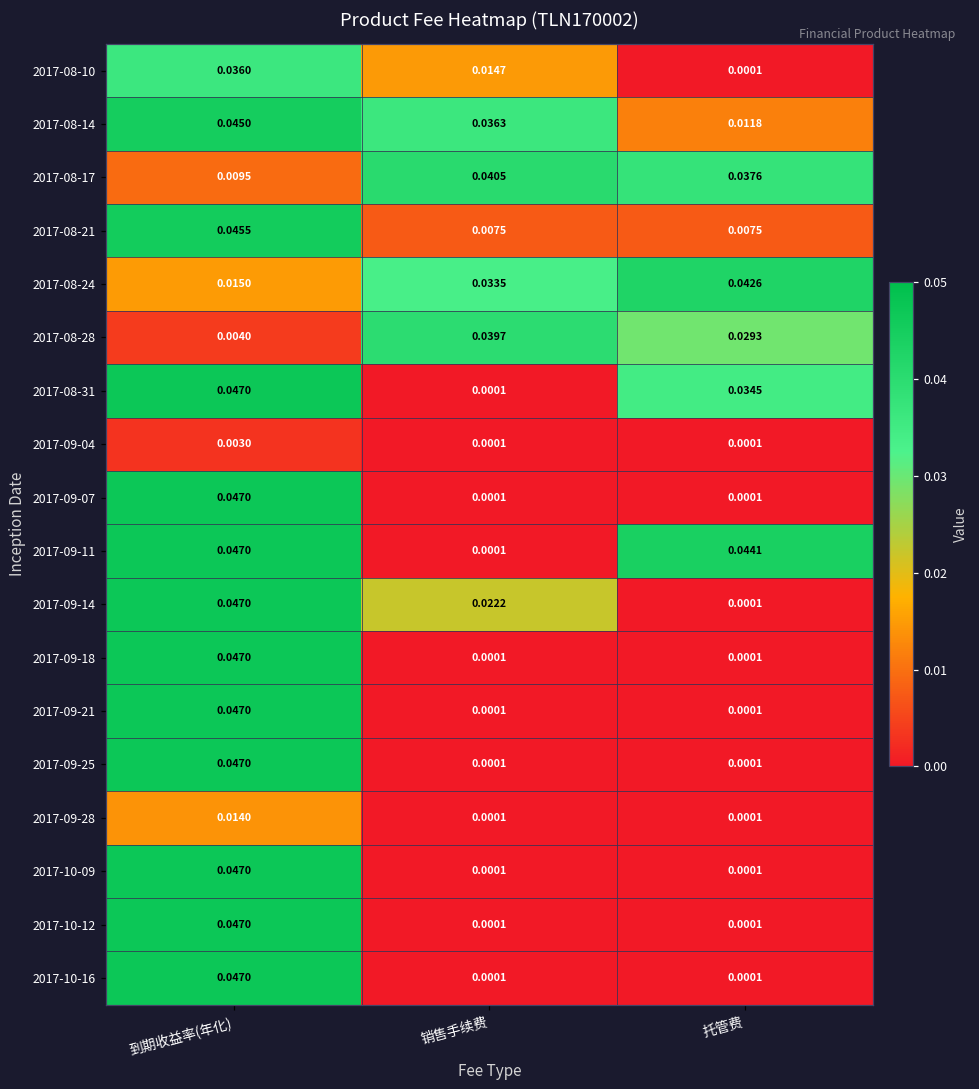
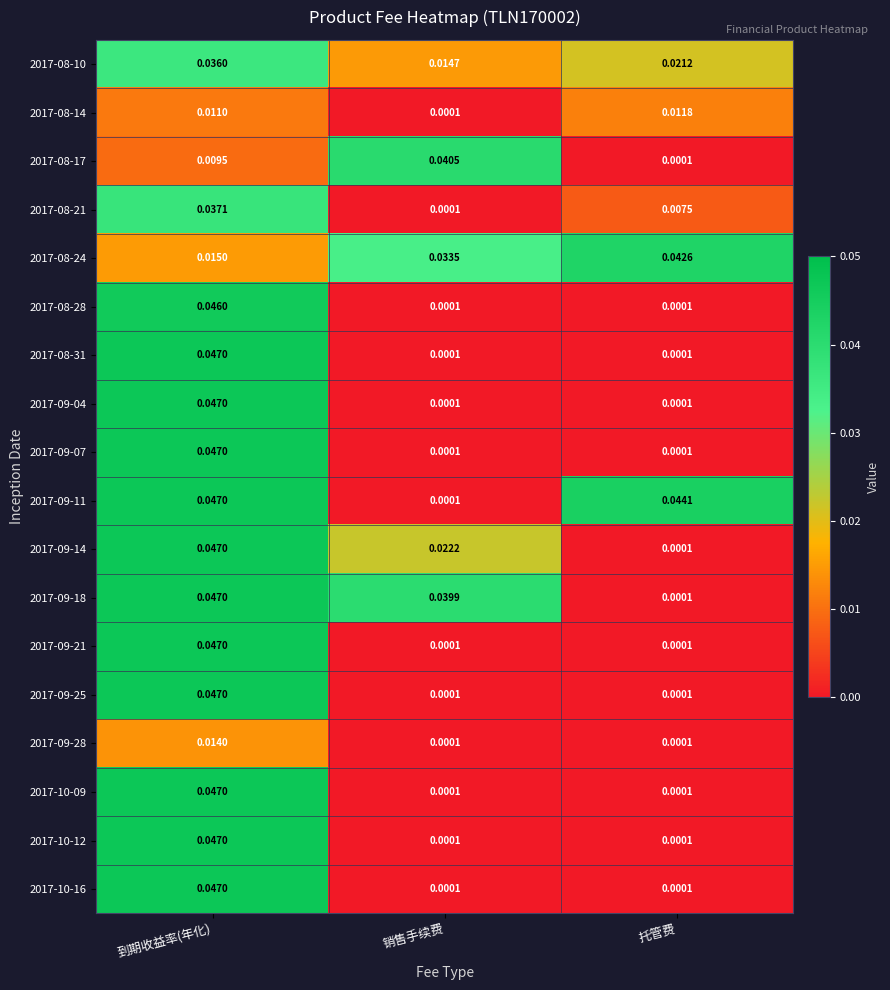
2017-08-10, 托管费: 0.0001 -> 0.0212
2017-08-14, 到期收益率(年化): 0.0450 -> 0.0110
2017-08-14, 销售手续费: 0.0363 -> 0.0001
2017-08-17, 托管费: 0.0376 -> 0.0001
2017-08-21, 到期收益率(年化): 0.0455 -> 0.0371
2017-08-21, 销售手续费: 0.0075 -> 0.0001
2017-08-28, 到期收益率(年化): 0.0040 -> 0.0460
2017-08-28, 销售手续费: 0.0397 -> 0.0001
2017-08-28, 托管费: 0.0293 -> 0.0001
2017-08-31, 托管费: 0.0345 -> 0.0001
2017-09-04, 到期收益率(年化): 0.0030 -> 0.0470
2017-09-18, 销售手续费: 0.0001 -> 0.0399
